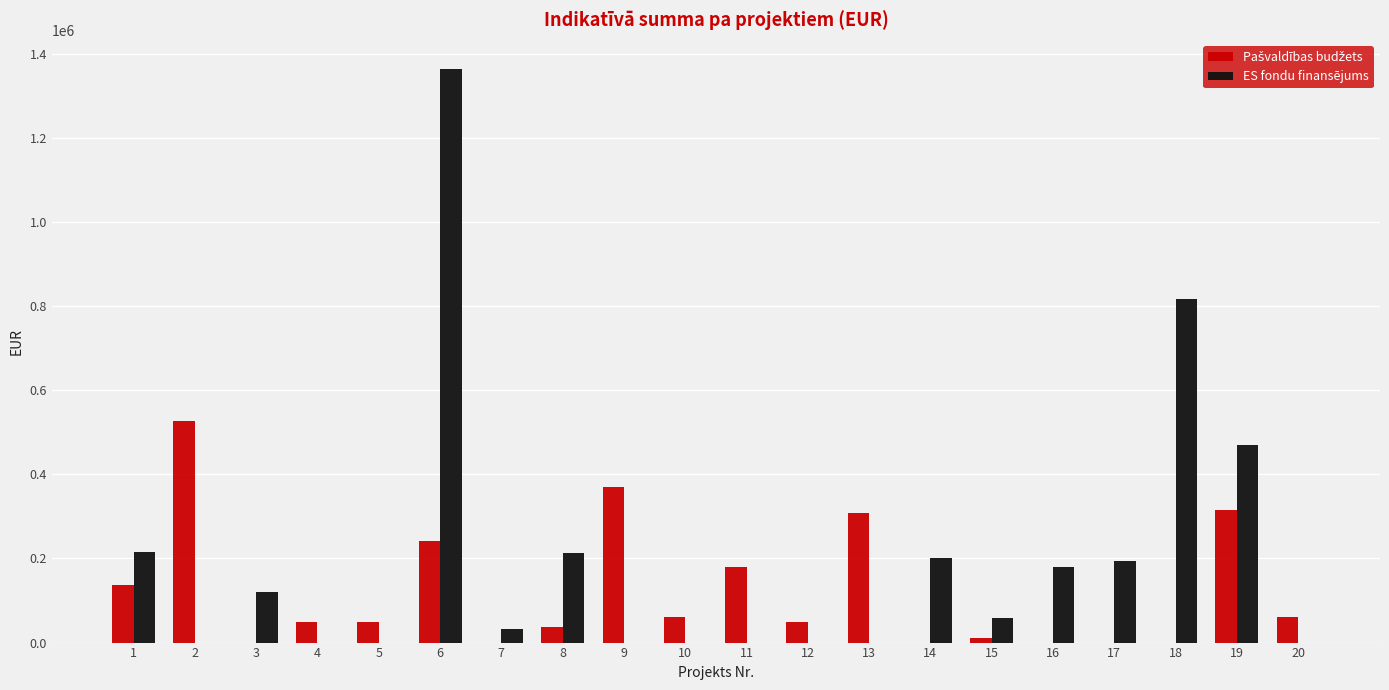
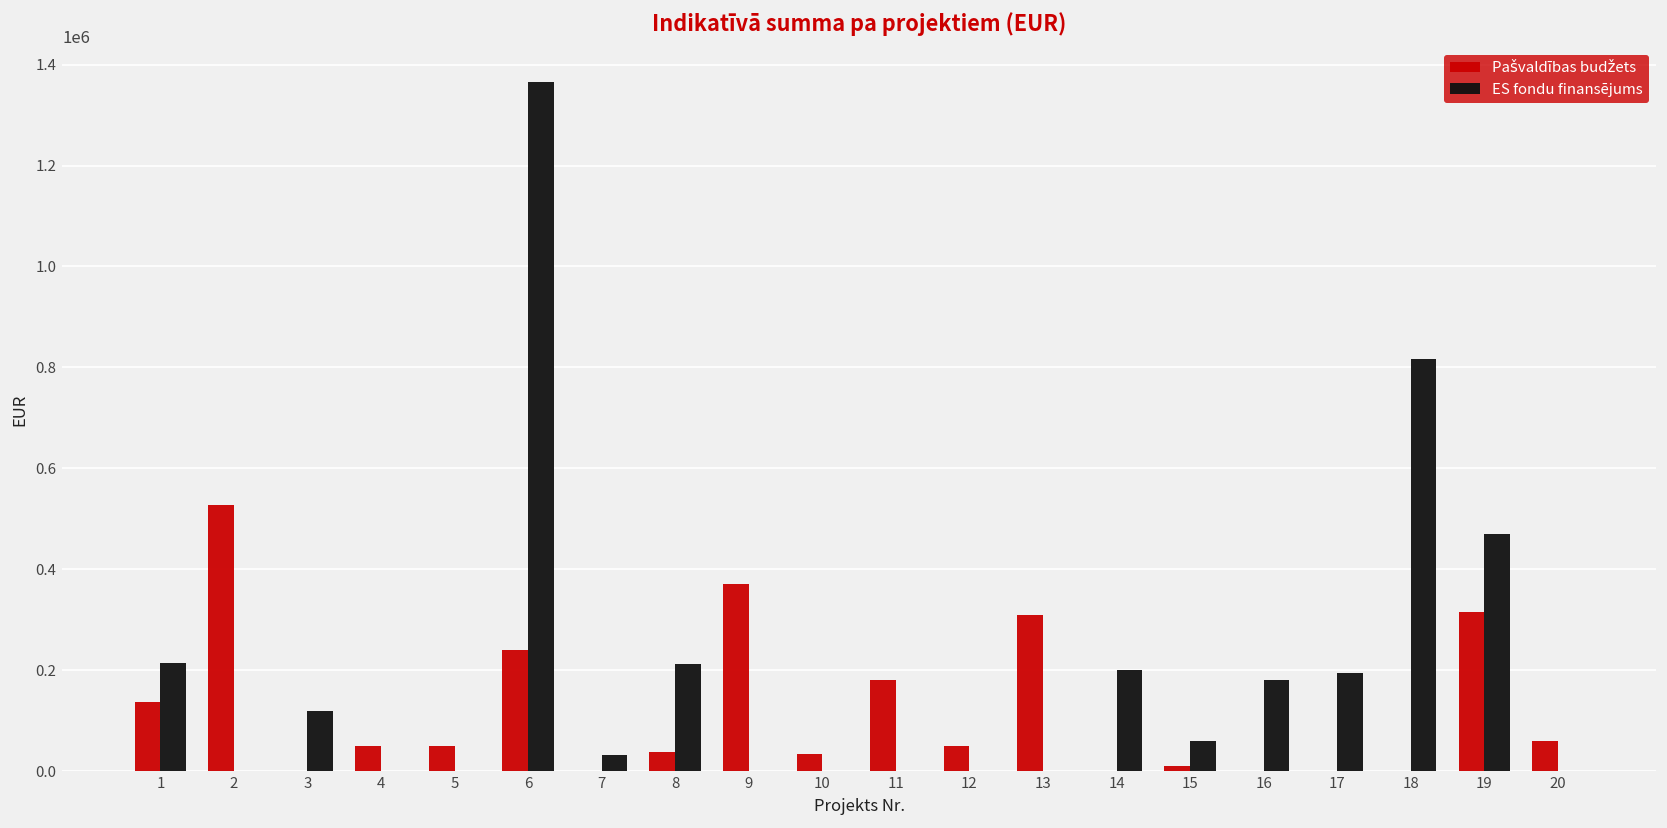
Pašvaldības budžets, 10: 60000 -> 30000
